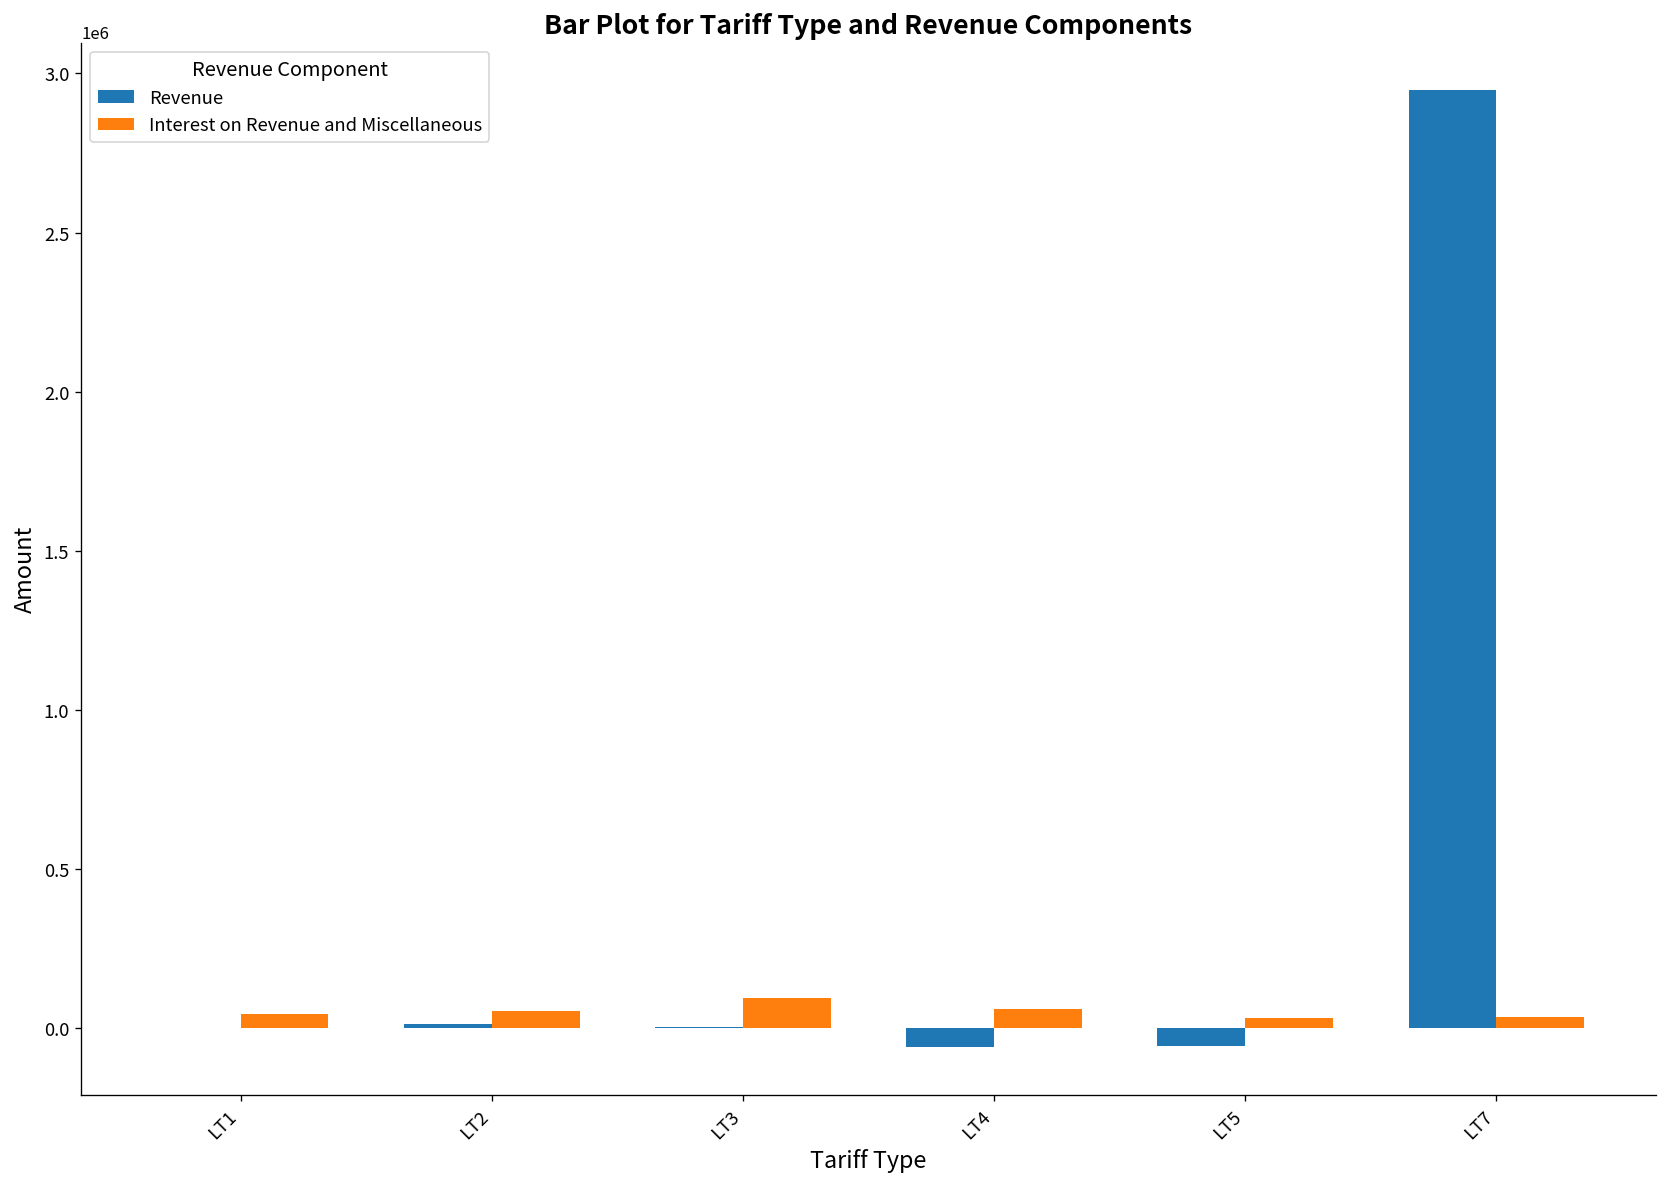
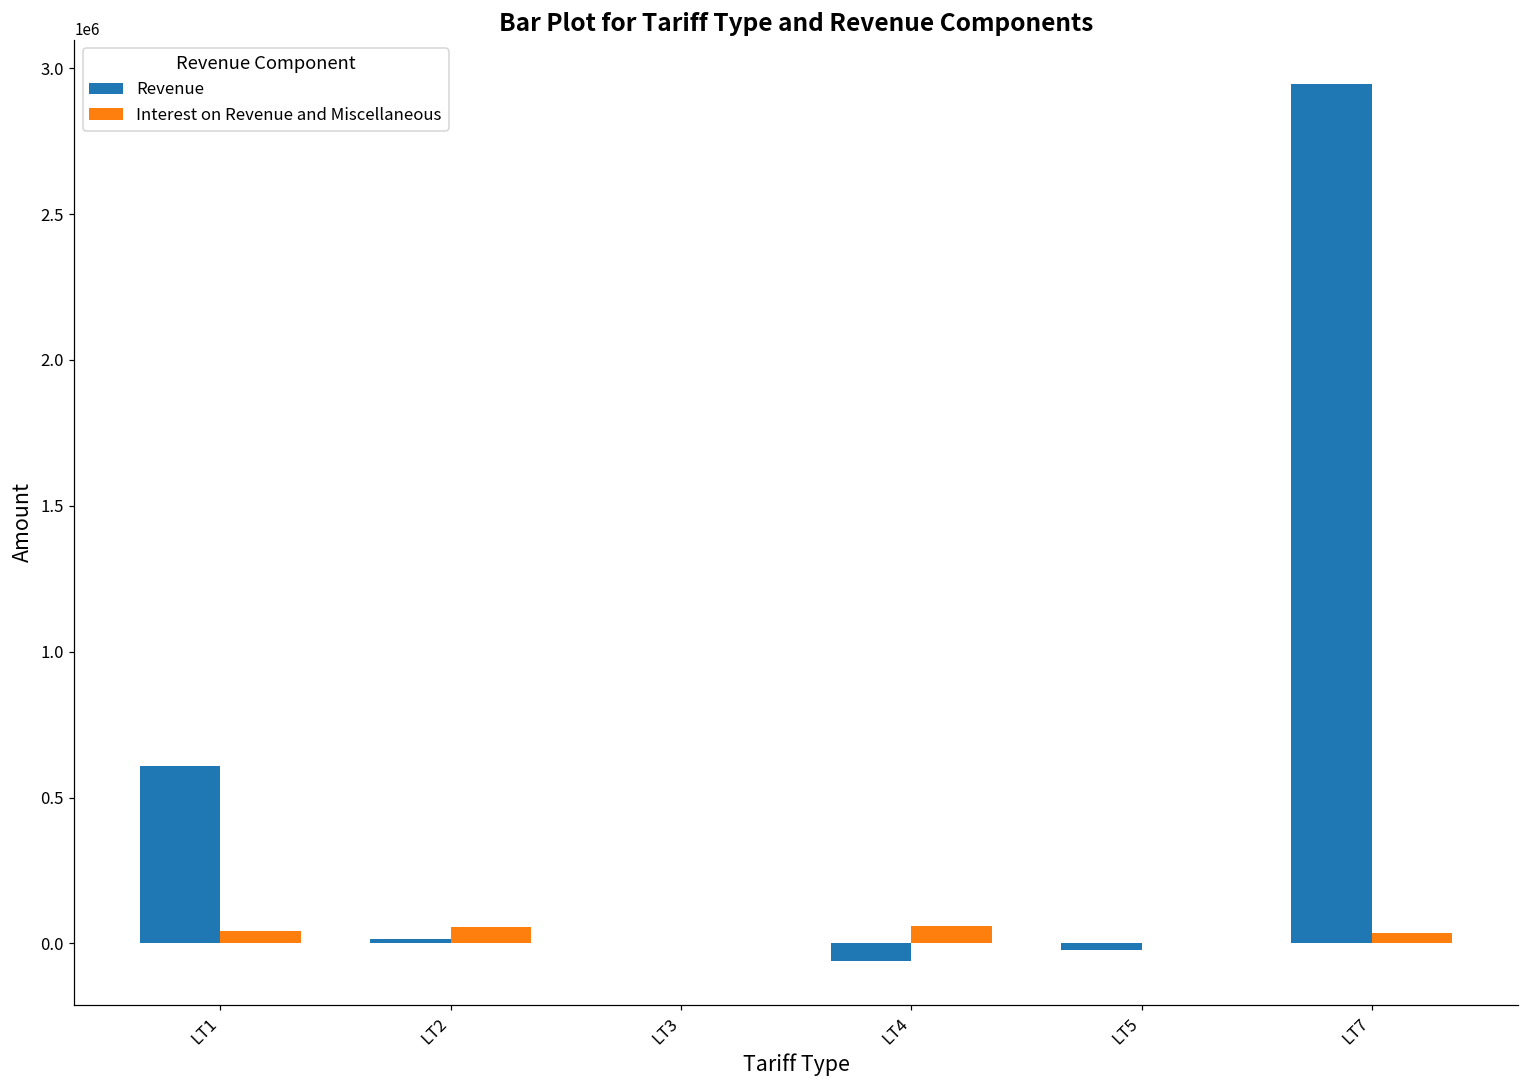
Revenue, LT1: 0 -> 610000
Interest on Revenue and Miscellaneous, LT3: 100000 -> 0
Revenue, LT5: -60000 -> -20000
Interest on Revenue and Miscellaneous, LT5: 30000 -> 0
